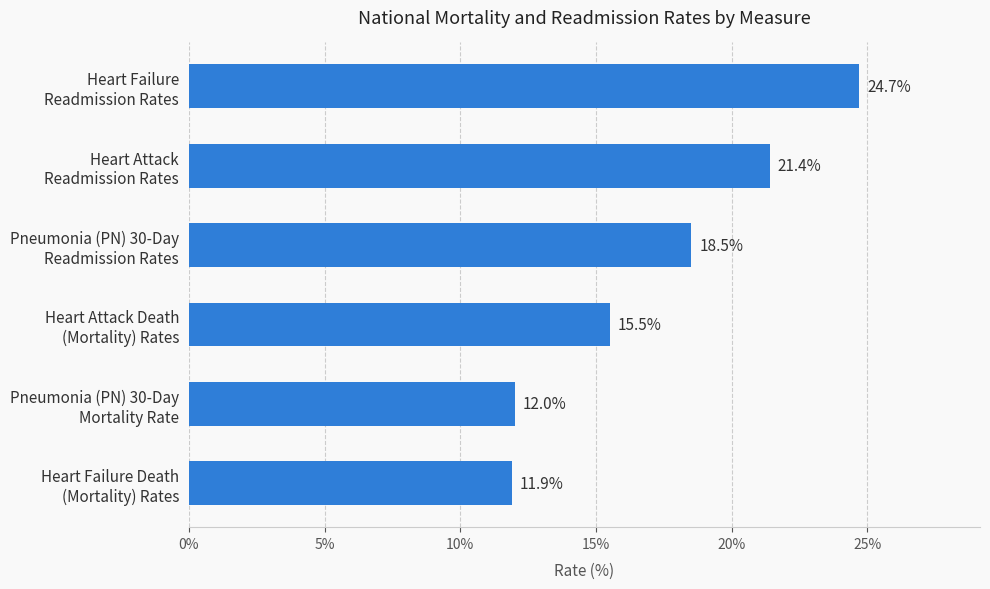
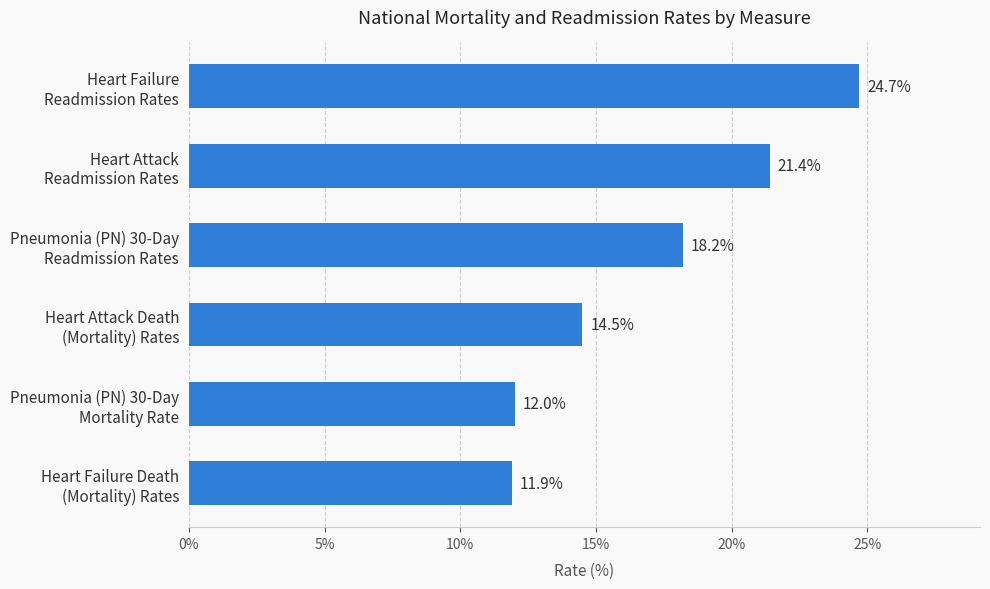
Pneumonia (PN) 30-Day Readmission Rates: 18.5% -> 18.2%
Heart Attack Death (Mortality) Rates: 15.5% -> 14.5%
